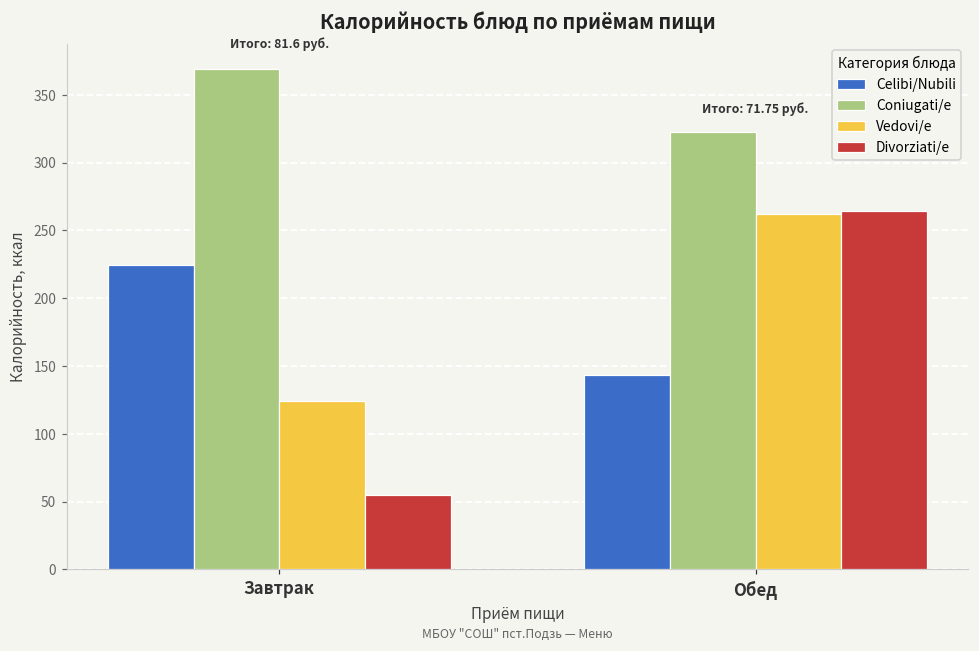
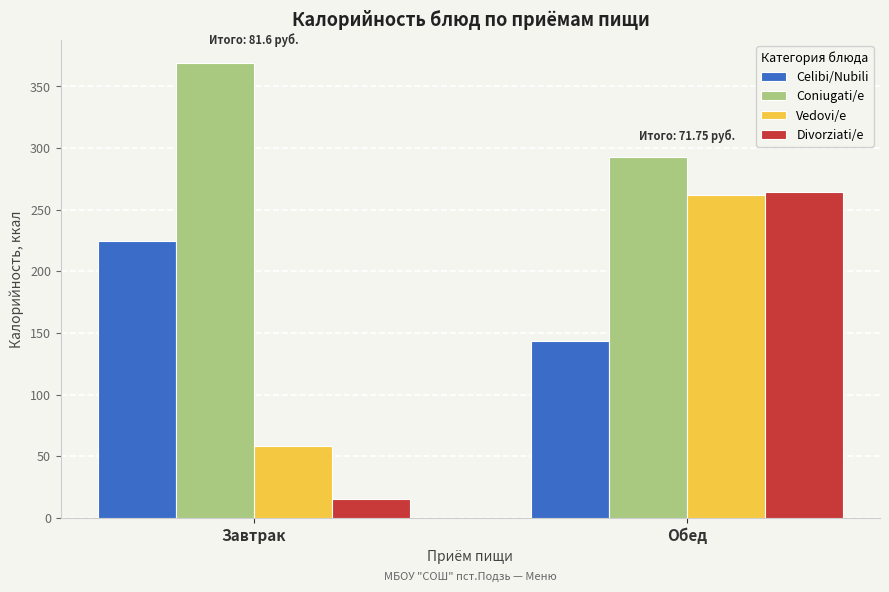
Vedovi/e, Завтрак: 124 -> 58
Divorziati/e, Завтрак: 55 -> 15
Coniugati/e, Обед: 323 -> 293
